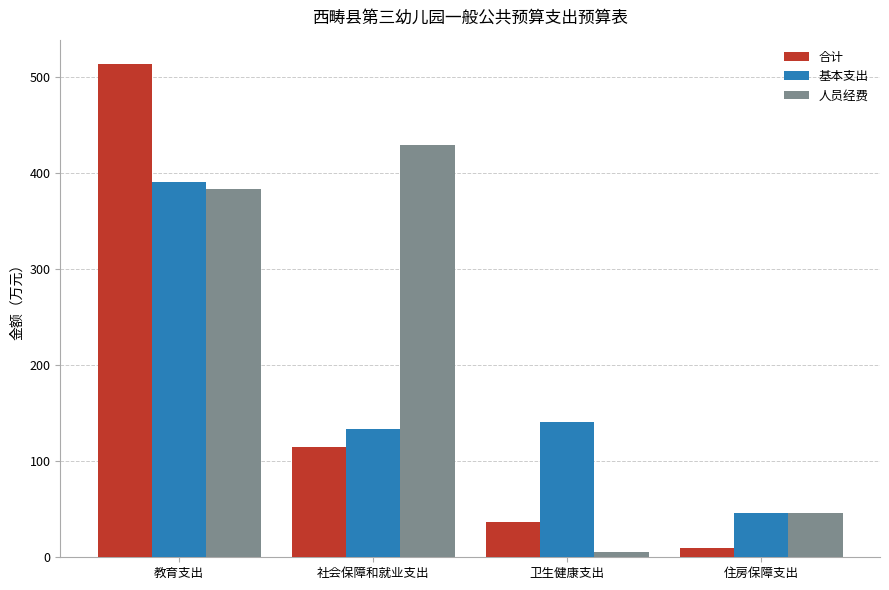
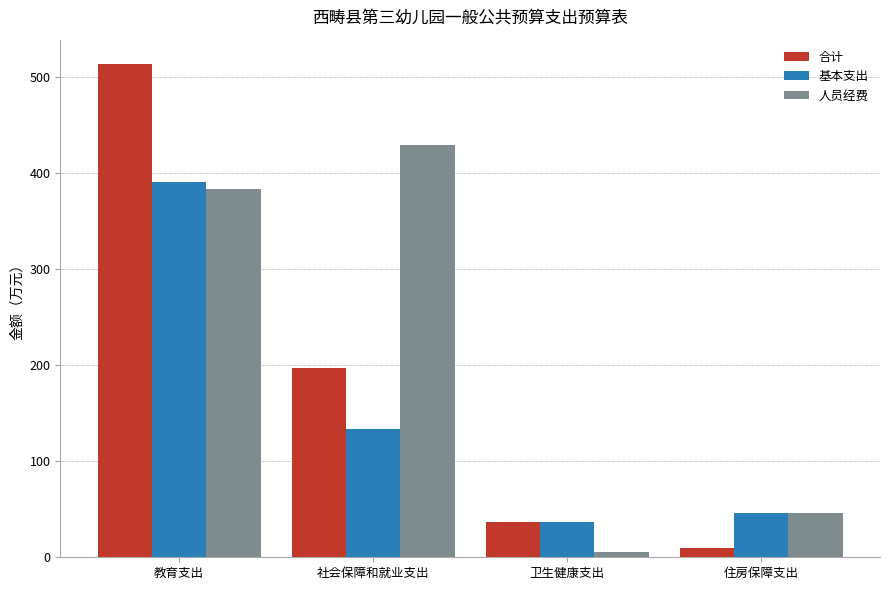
合计, 社会保障和就业支出: 110 -> 200
基本支出, 卫生健康支出: 140 -> 40
